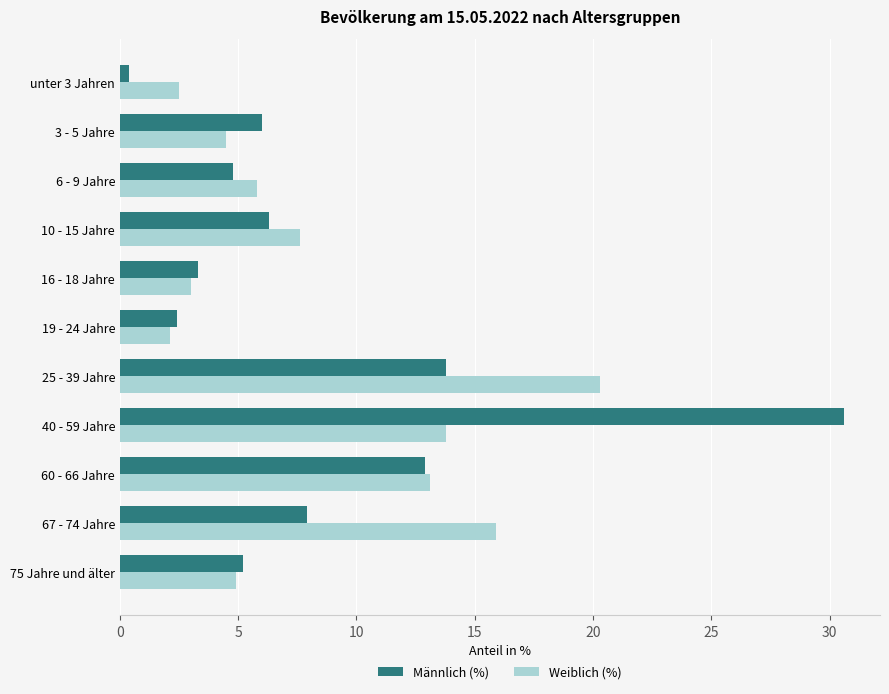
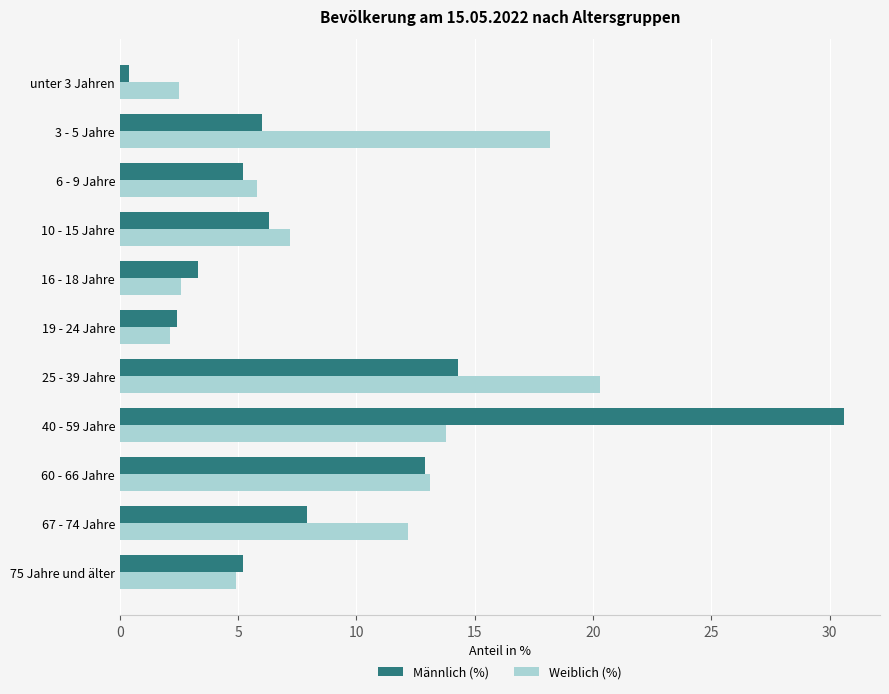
Weiblich (%), 3 - 5 Jahre: 4.5 -> 18.2
Männlich (%), 6 - 9 Jahre: 4.8 -> 5.2
Weiblich (%), 10 - 15 Jahre: 7.6 -> 7.2
Weiblich (%), 16 - 18 Jahre: 3.0 -> 2.6
Männlich (%), 25 - 39 Jahre: 13.8 -> 14.3
Weiblich (%), 67 - 74 Jahre: 15.9 -> 12.2
